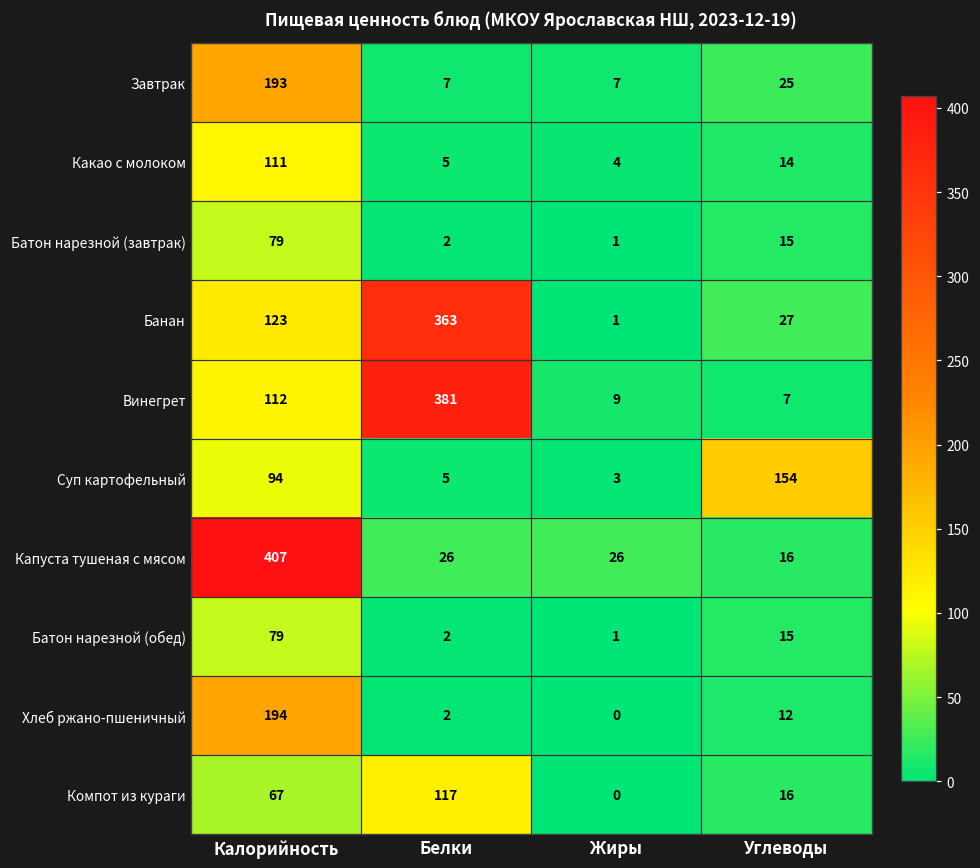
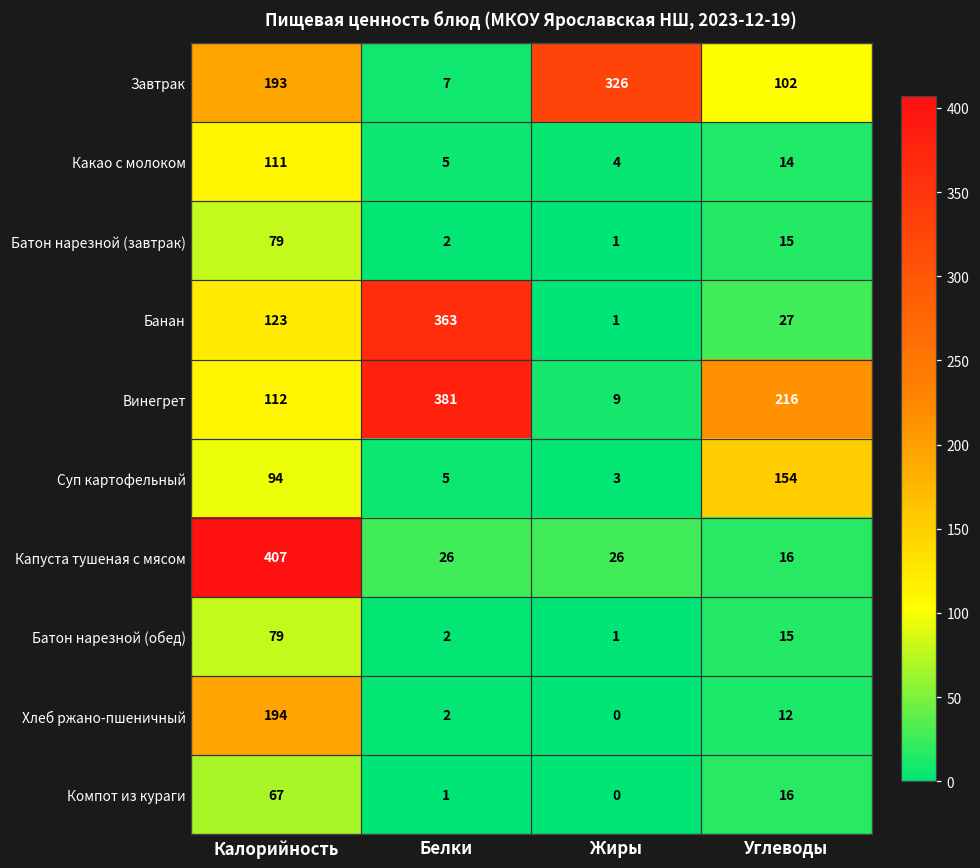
Завтрак, Жиры: 7 -> 326
Завтрак, Углеводы: 25 -> 102
Винегрет, Углеводы: 7 -> 216
Компот из кураги, Белки: 117 -> 1
